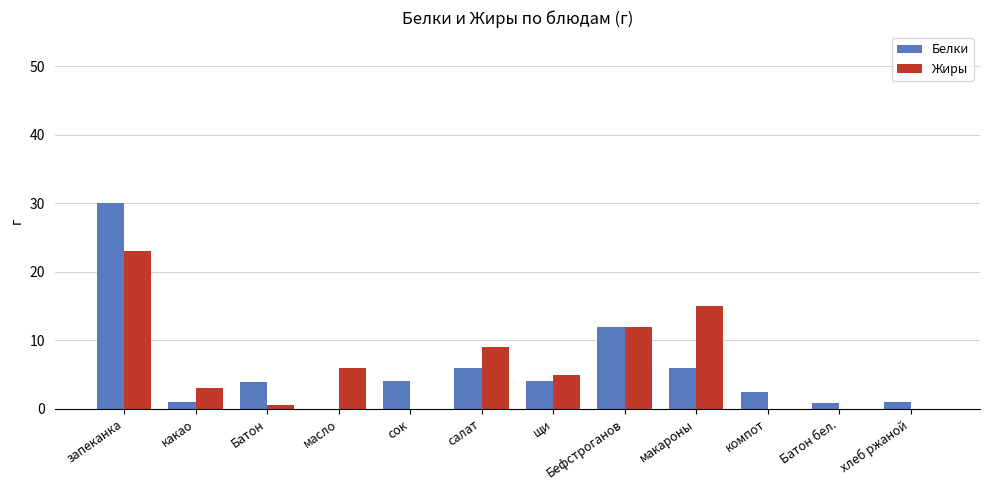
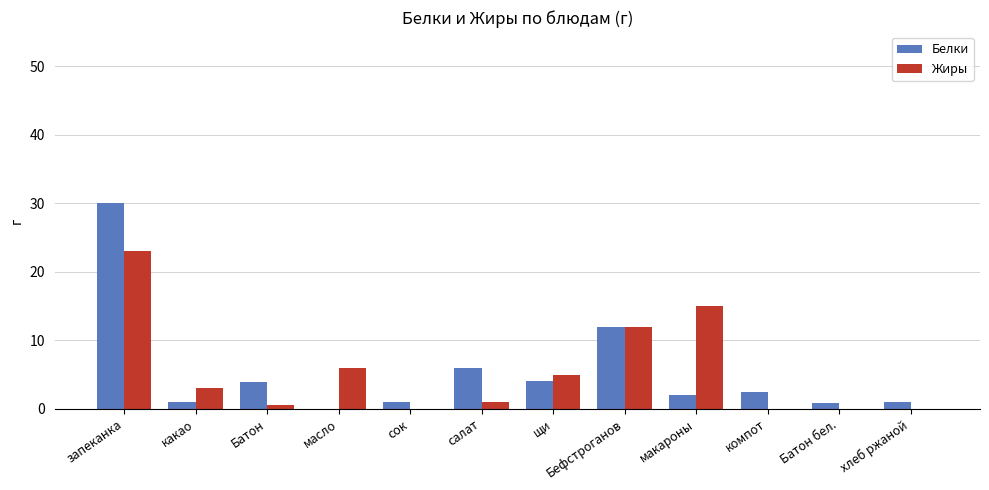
Белки, сок: 4 -> 1
Жиры, салат: 9 -> 1
Белки, макароны: 6 -> 2
